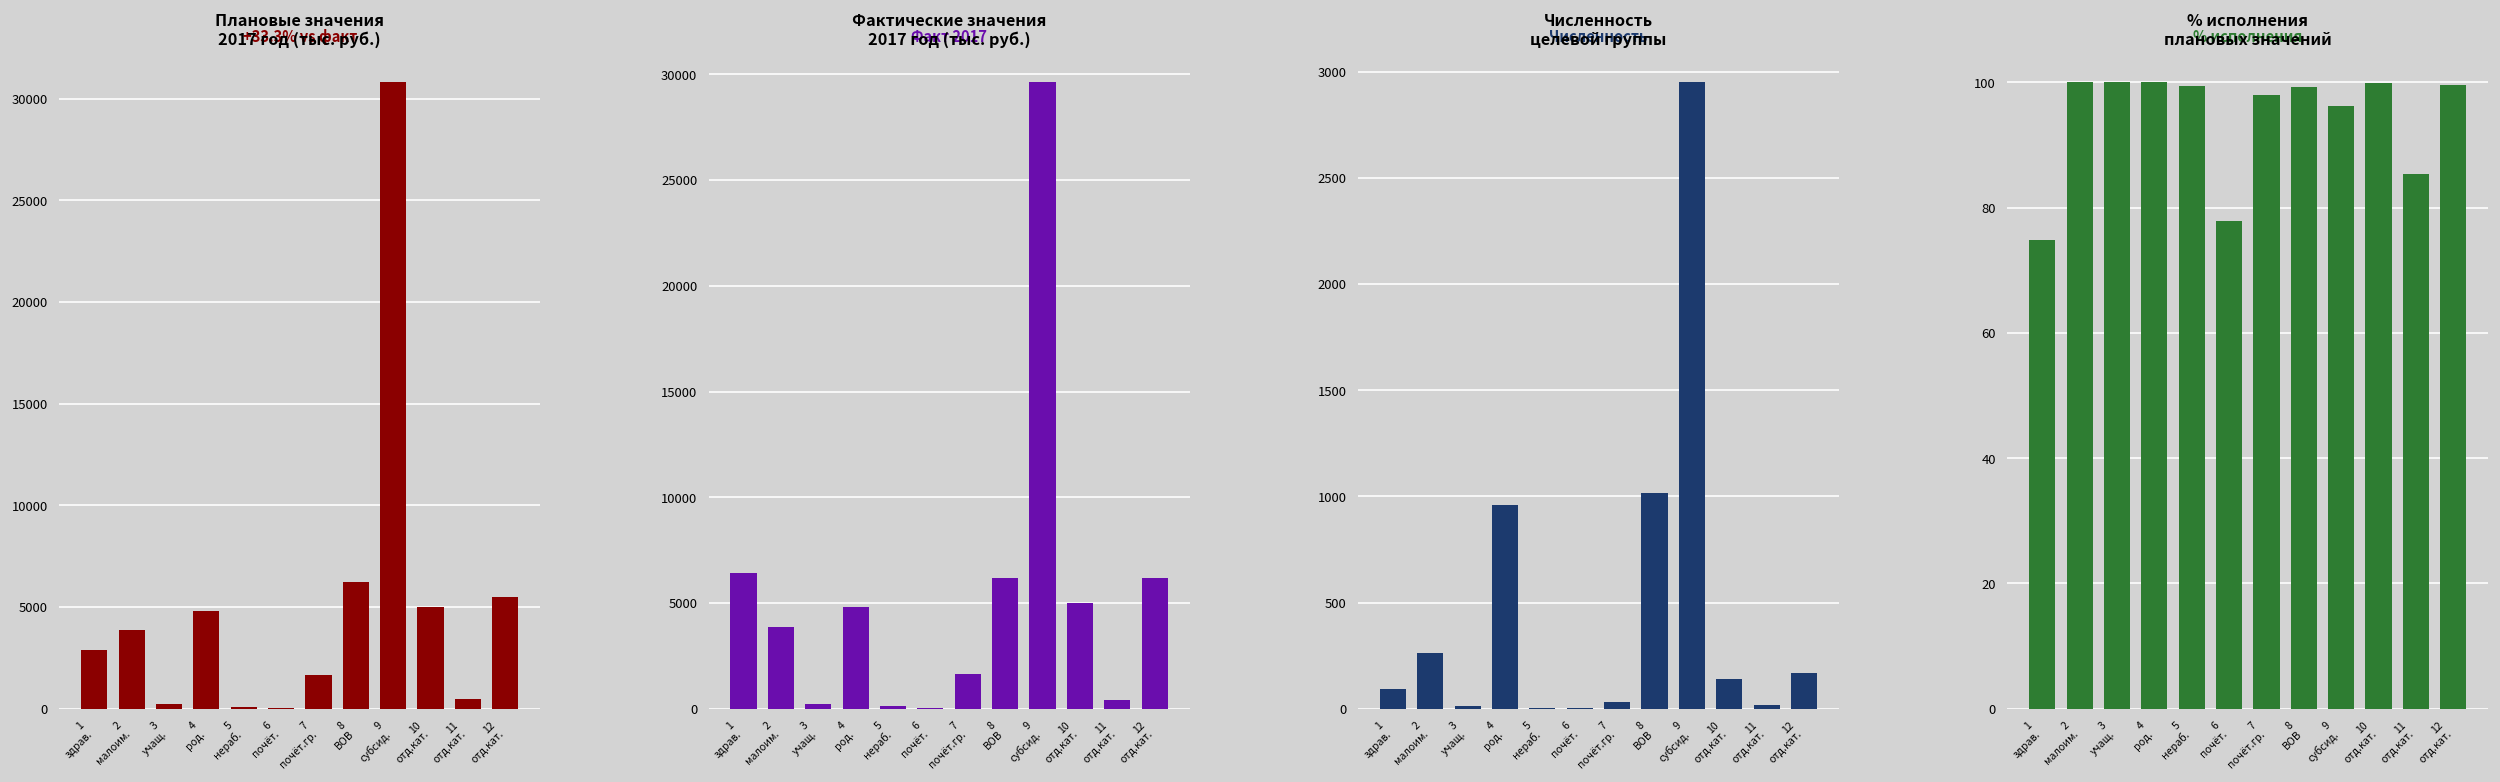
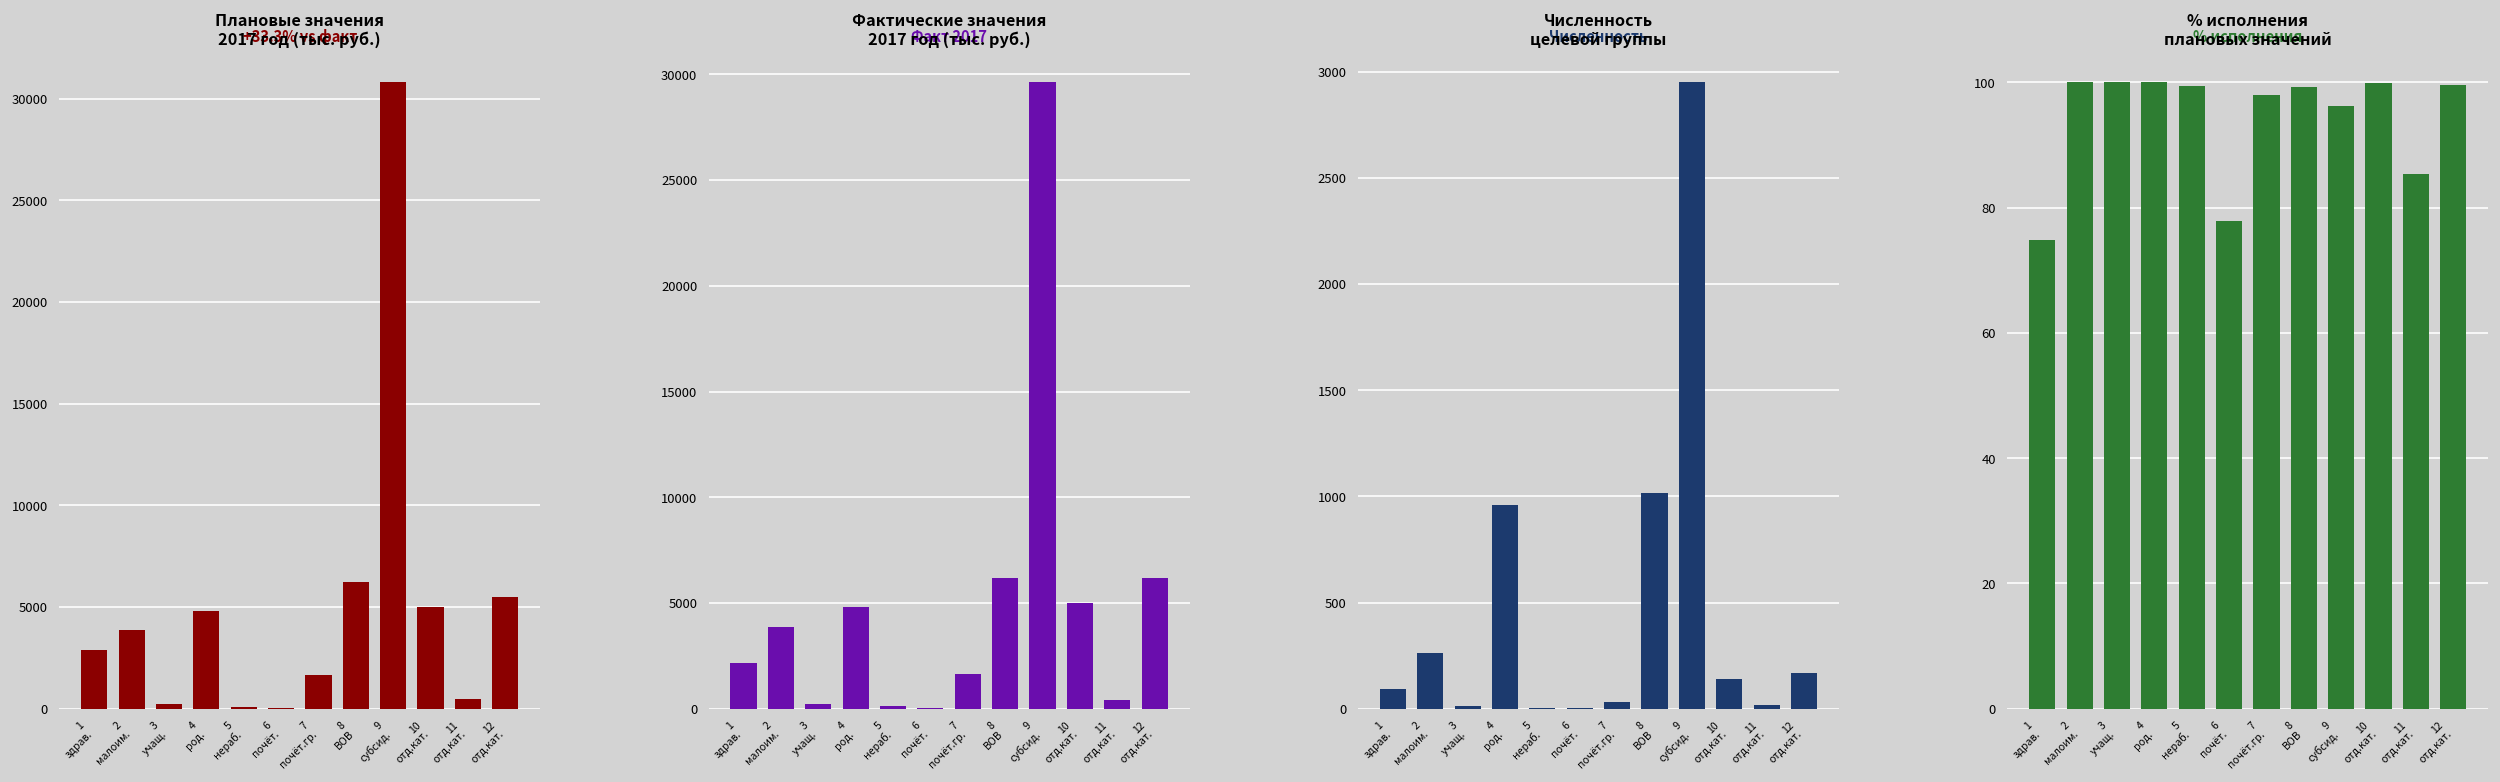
Фактические значения 2017 год (тыс. руб.), 1 здрав.: 6400 -> 2200
